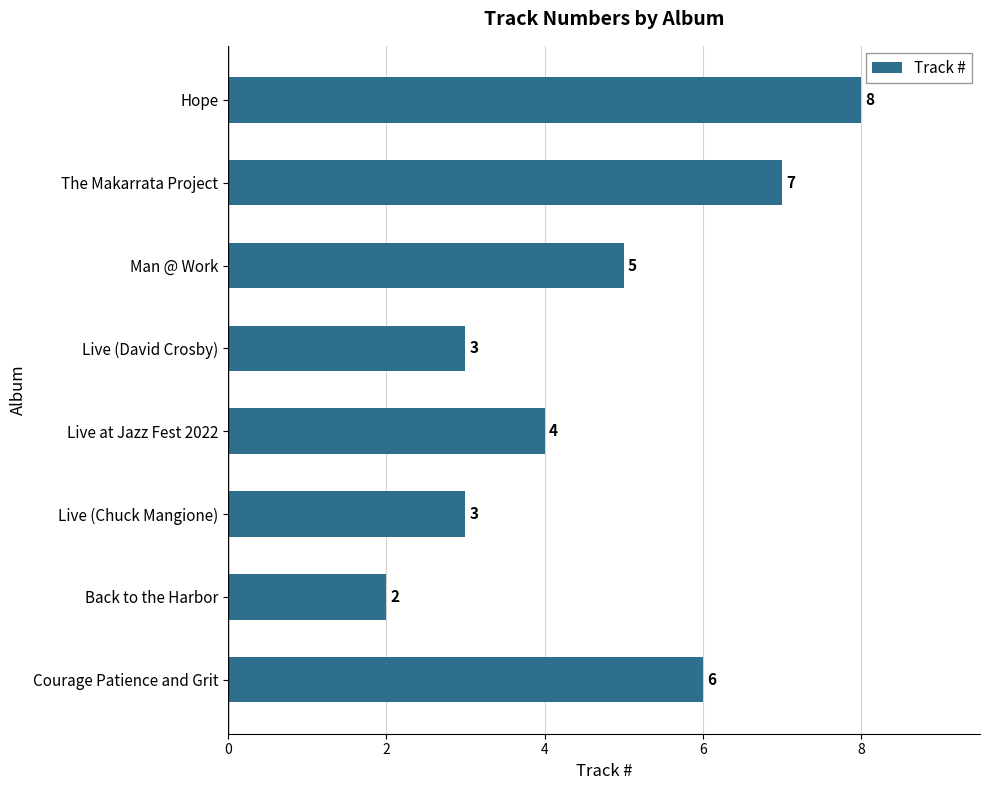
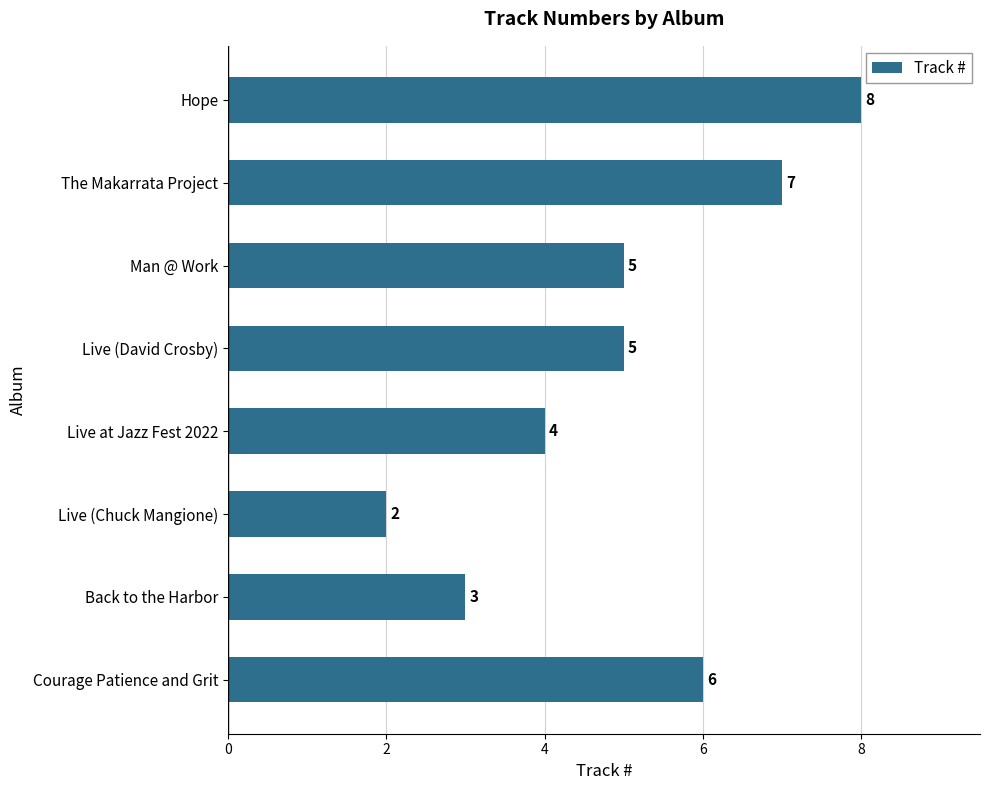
Live (David Crosby): 3 -> 5
Live (Chuck Mangione): 3 -> 2
Back to the Harbor: 2 -> 3
